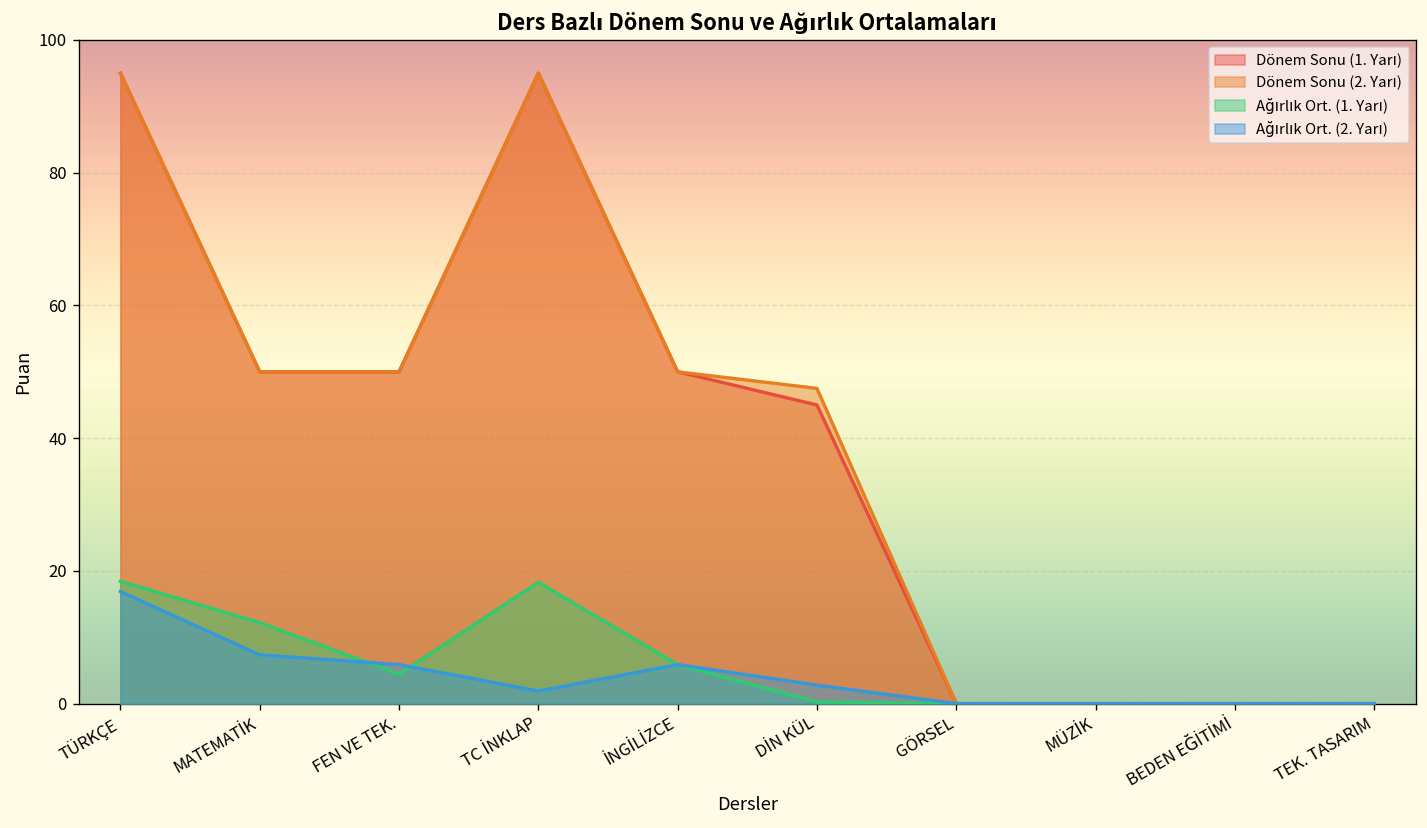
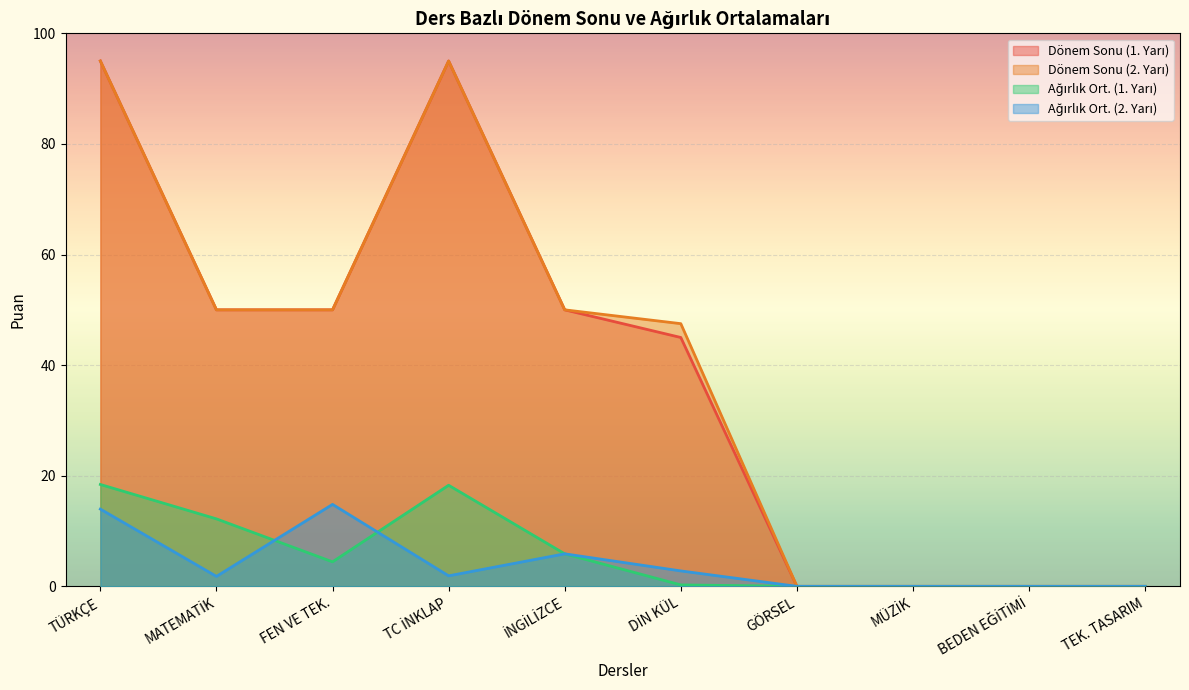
Ağırlık Ort. (2. Yarı), TÜRKÇE: 17 -> 14
Ağırlık Ort. (2. Yarı), MATEMATİK: 7 -> 2
Ağırlık Ort. (2. Yarı), FEN VE TEK.: 6 -> 15
